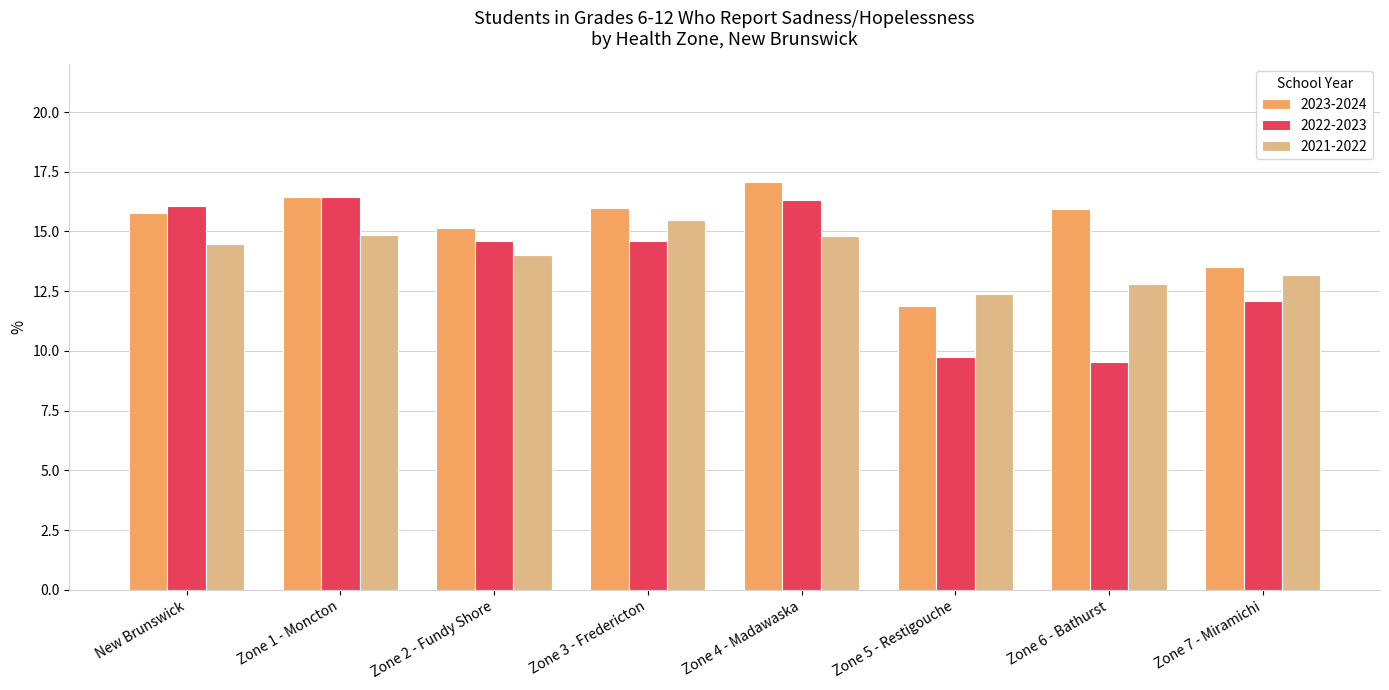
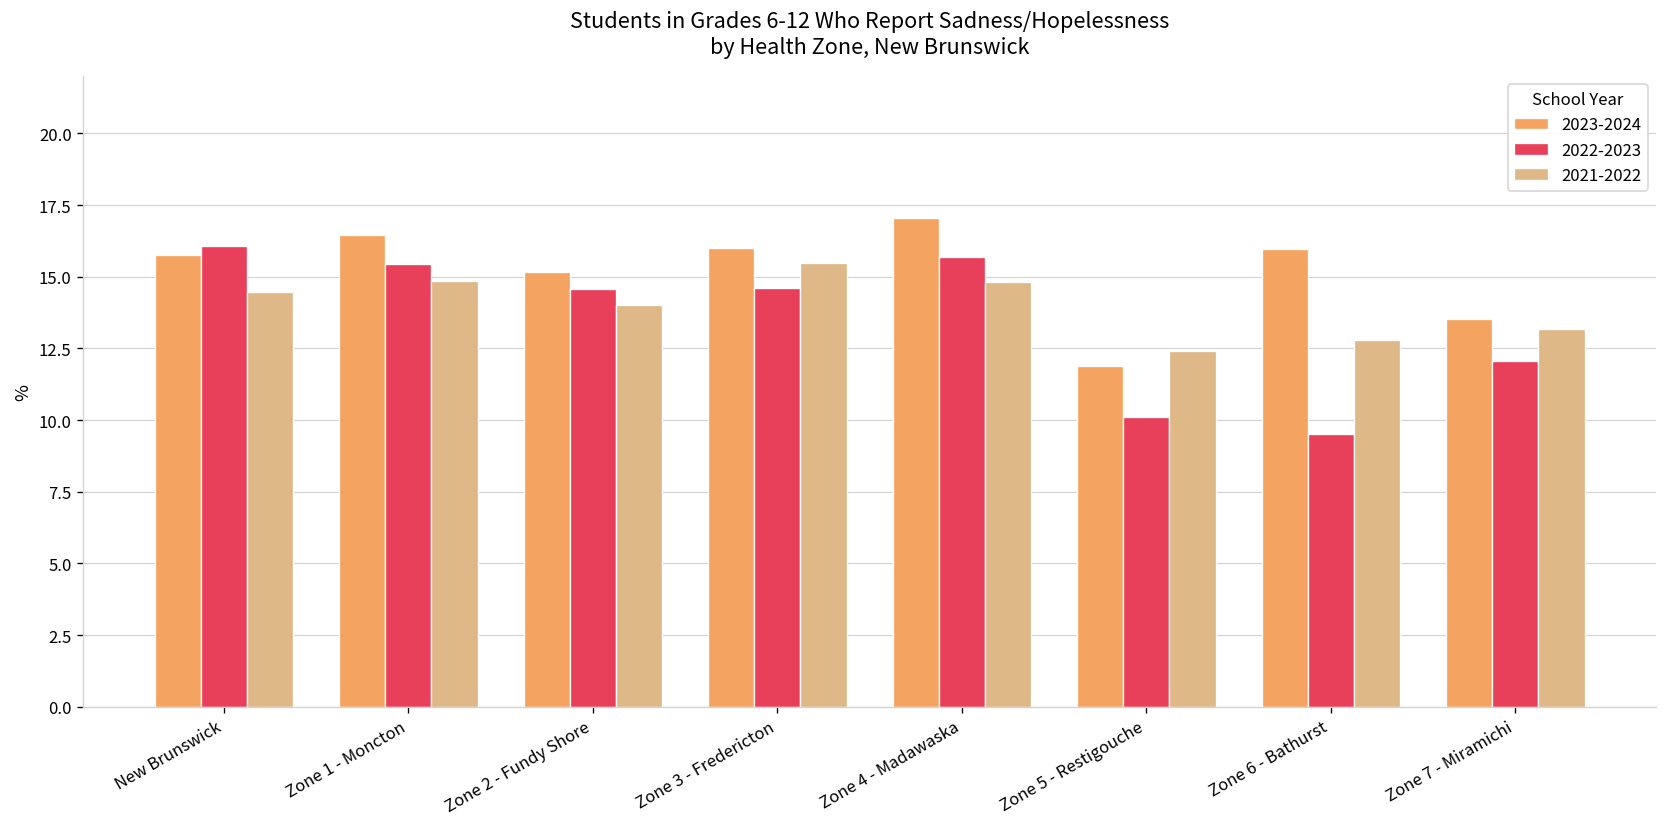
2022-2023, Zone 1 - Moncton: 16.5 -> 15.4
2022-2023, Zone 4 - Madawaska: 16.3 -> 15.7
2022-2023, Zone 5 - Restigouche: 9.7 -> 10.1
